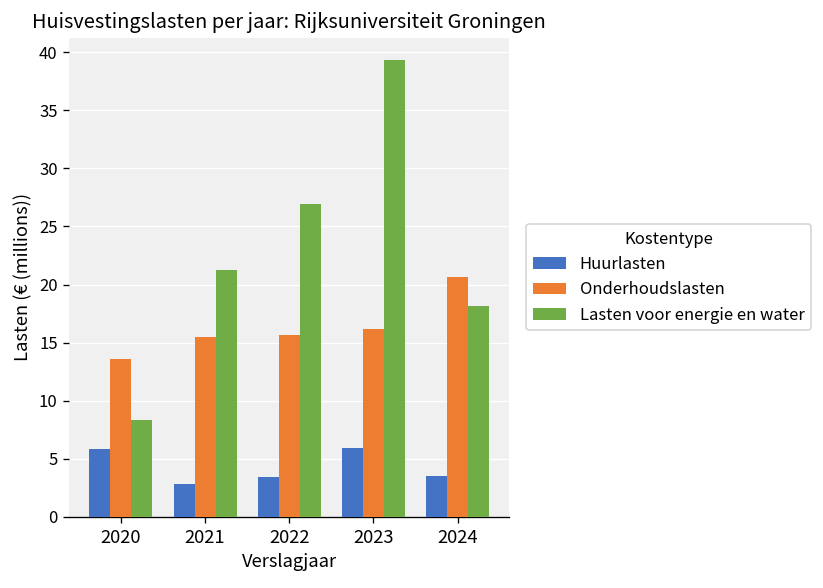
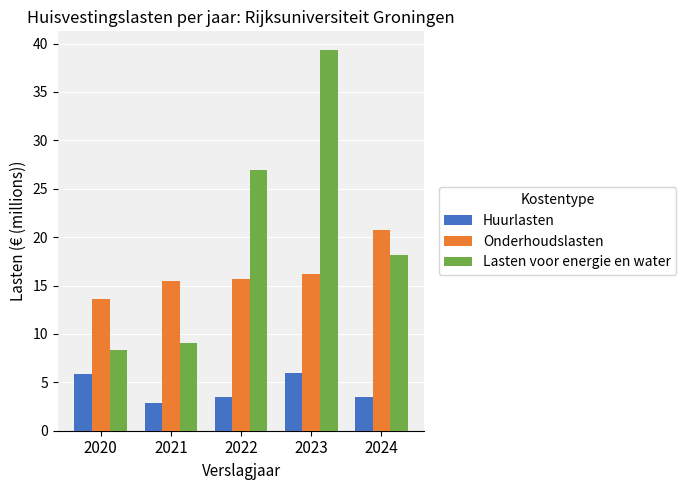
Lasten voor energie en water, 2021: 21 -> 9
